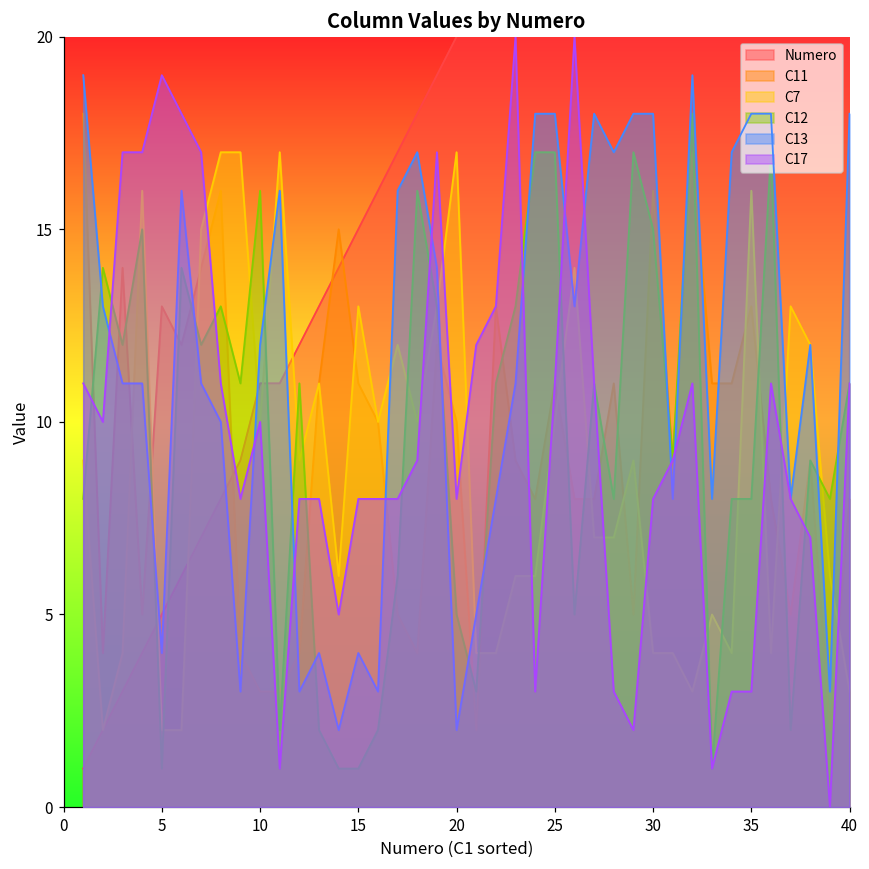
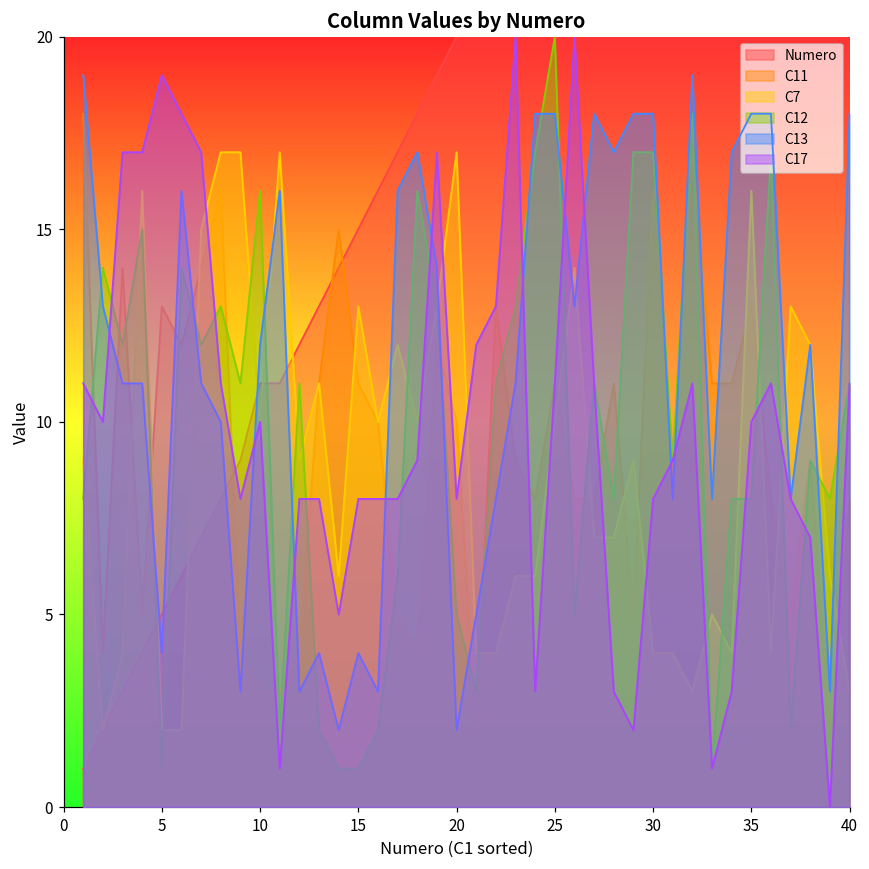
C12, 25: 17 -> 20
C12, 30: 15 -> 17
C17, 35: 3 -> 10
